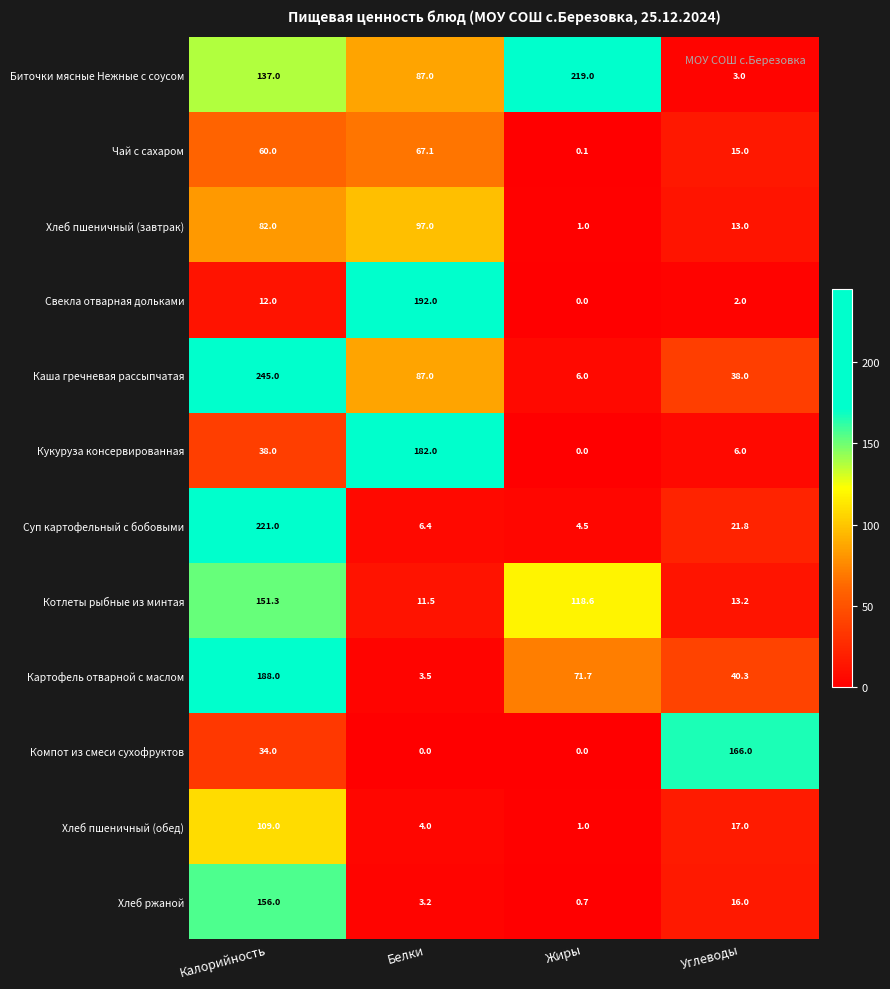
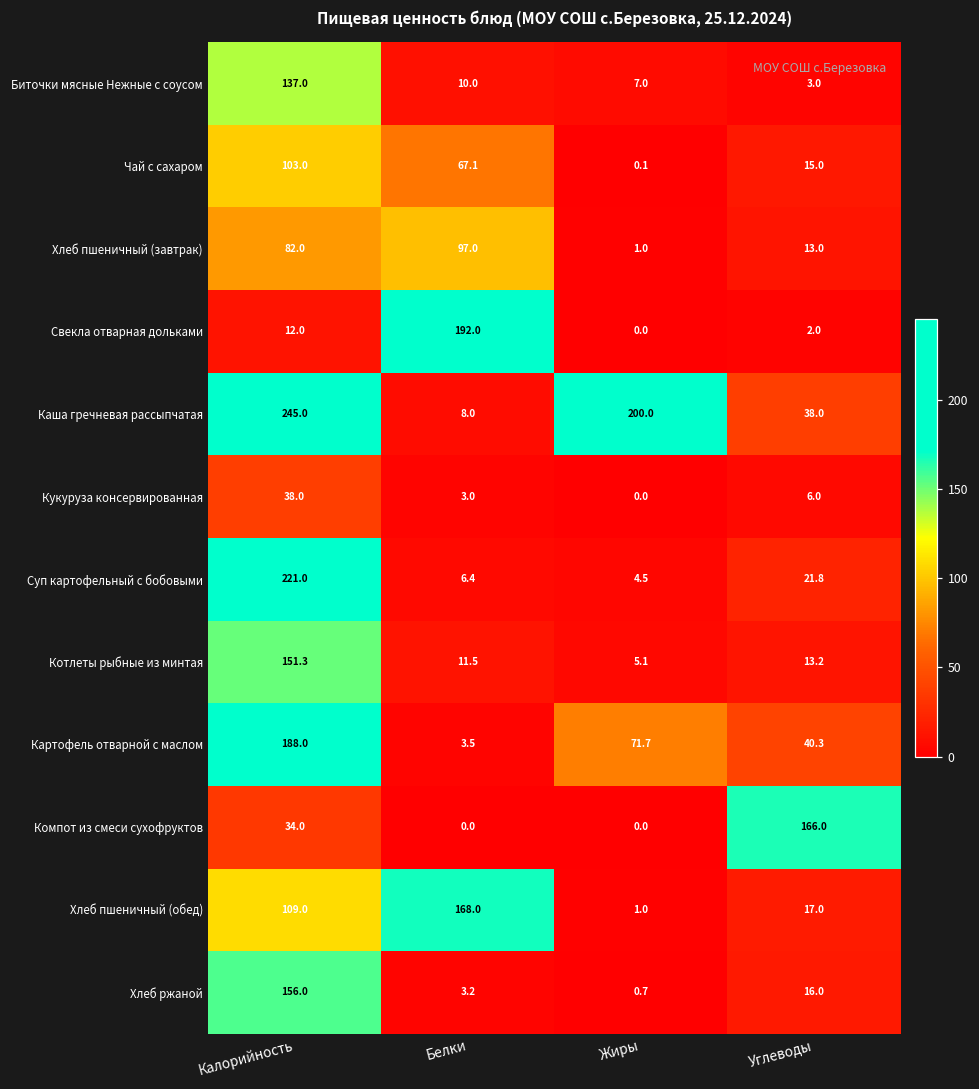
Биточки мясные Нежные с соусом, Белки: 87.0 -> 10.0
Биточки мясные Нежные с соусом, Жиры: 219.0 -> 7.0
Чай с сахаром, Калорийность: 60.0 -> 103.0
Каша гречневая рассыпчатая, Белки: 87.0 -> 8.0
Каша гречневая рассыпчатая, Жиры: 6.0 -> 200.0
Кукуруза консервированная, Белки: 182.0 -> 3.0
Котлеты рыбные из минтая, Жиры: 118.6 -> 5.1
Хлеб пшеничный (обед), Белки: 4.0 -> 168.0
